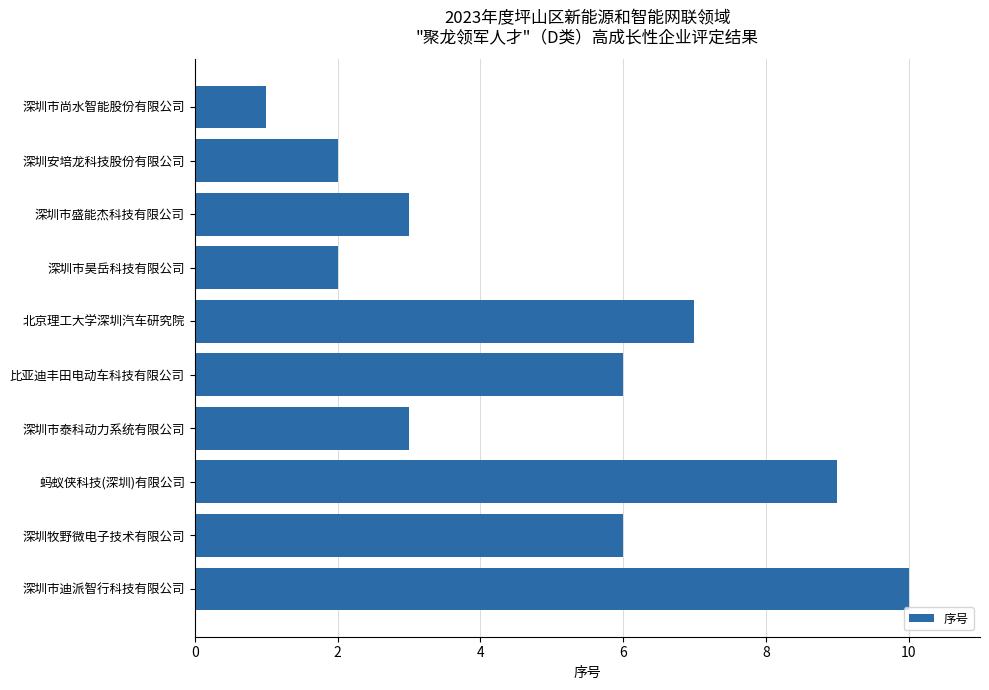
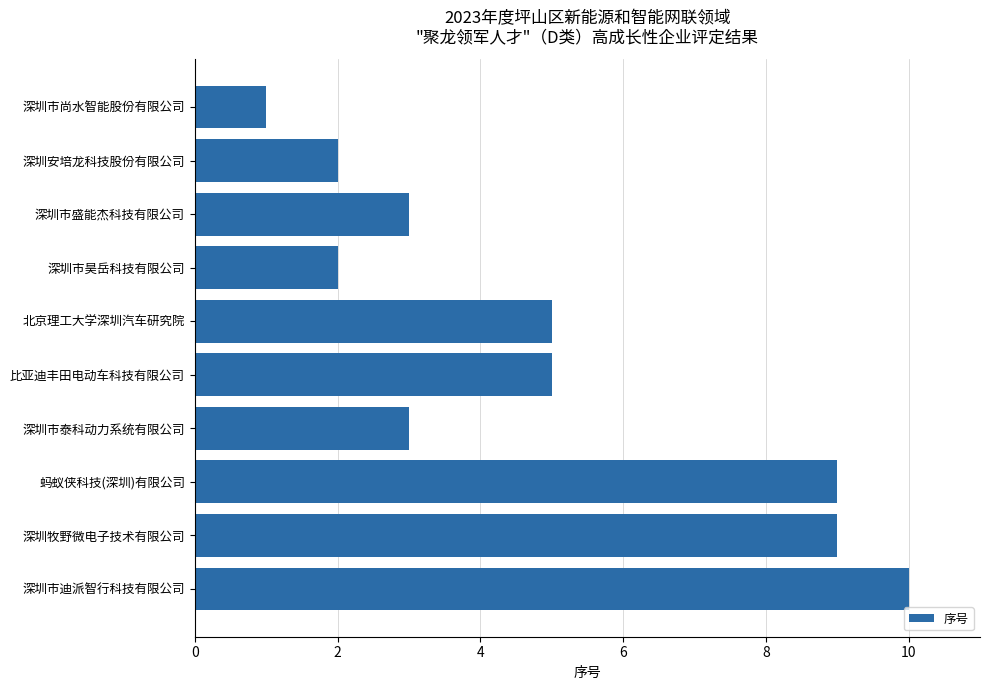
北京理工大学深圳汽车研究院: 7 -> 5
比亚迪丰田电动车科技有限公司: 6 -> 5
深圳牧野微电子技术有限公司: 6 -> 9
